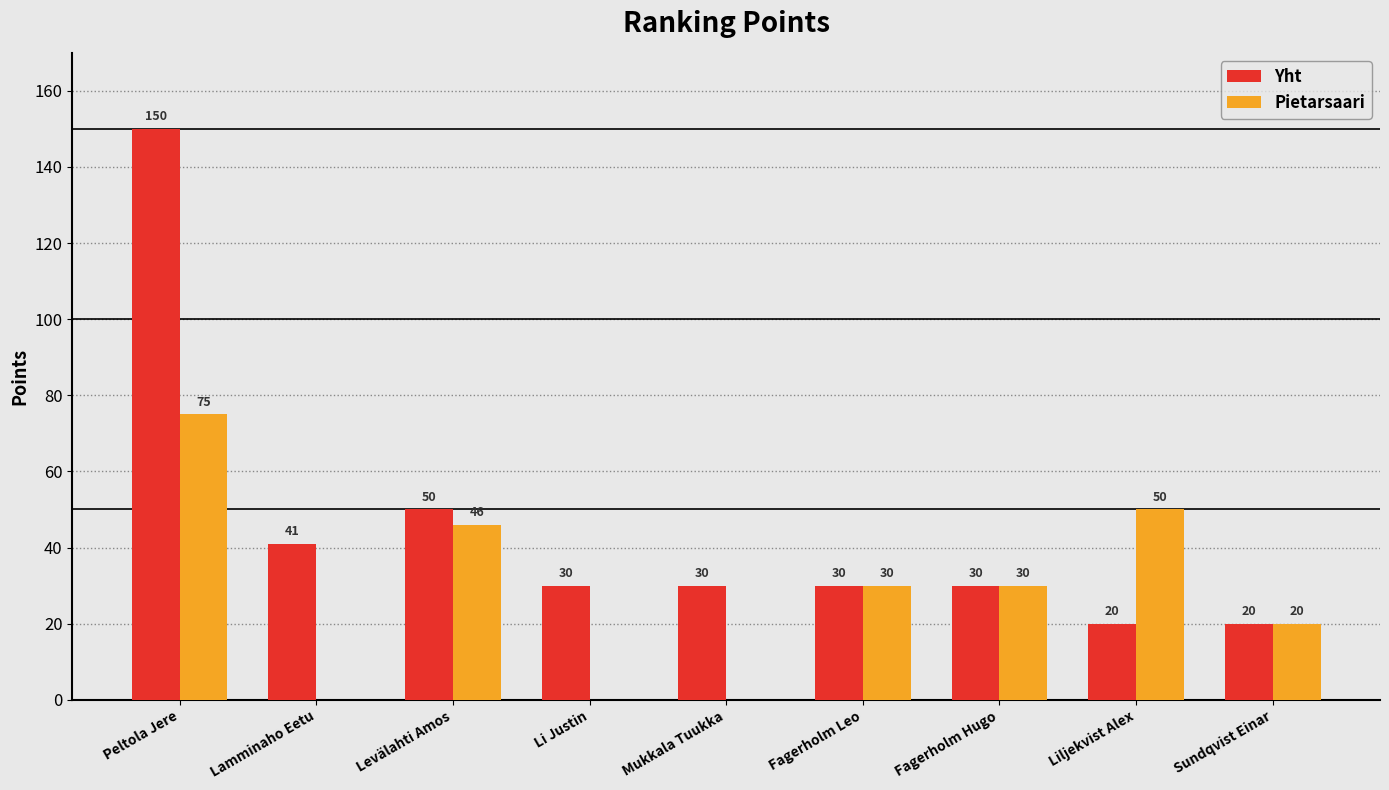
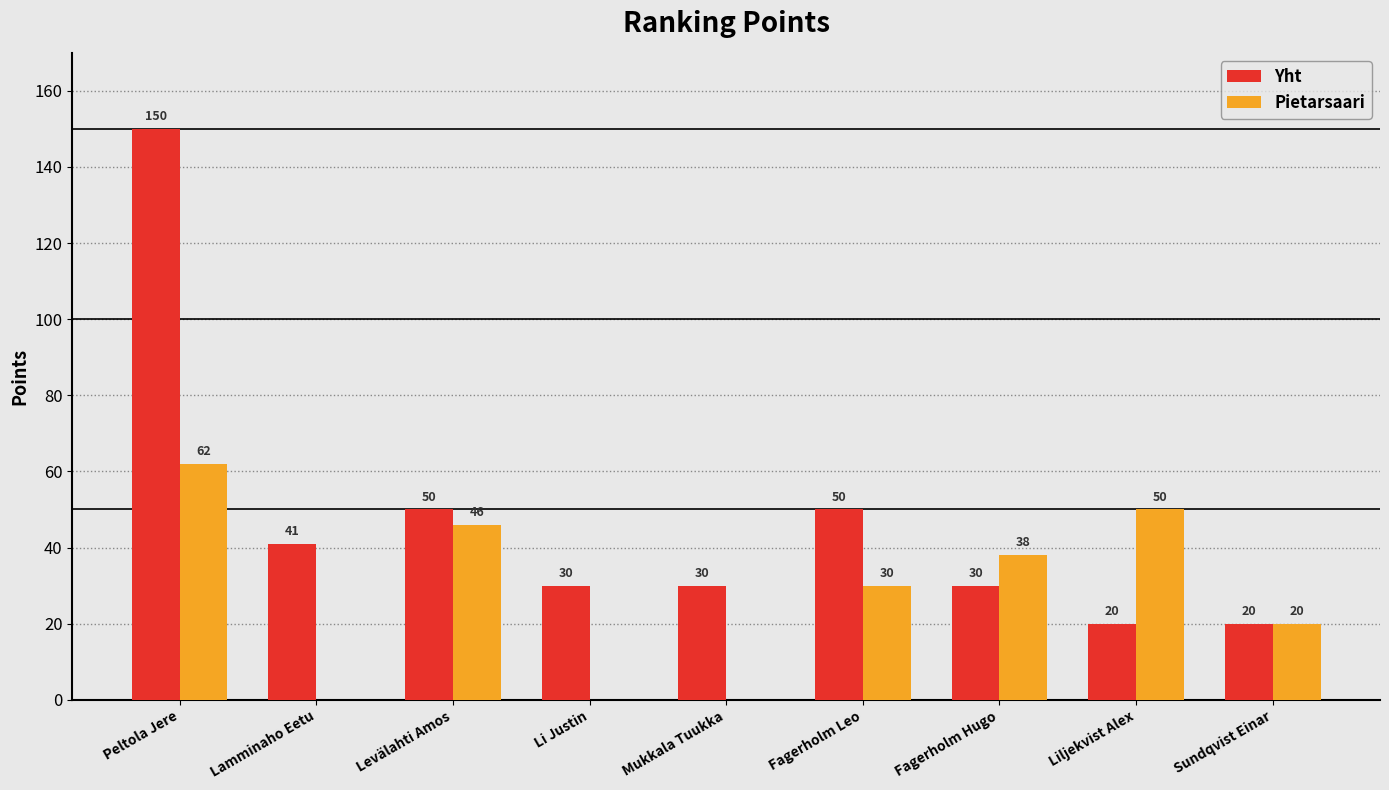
Pietarsaari, Peltola Jere: 75 -> 62
Yht, Fagerholm Leo: 30 -> 50
Pietarsaari, Fagerholm Hugo: 30 -> 38
